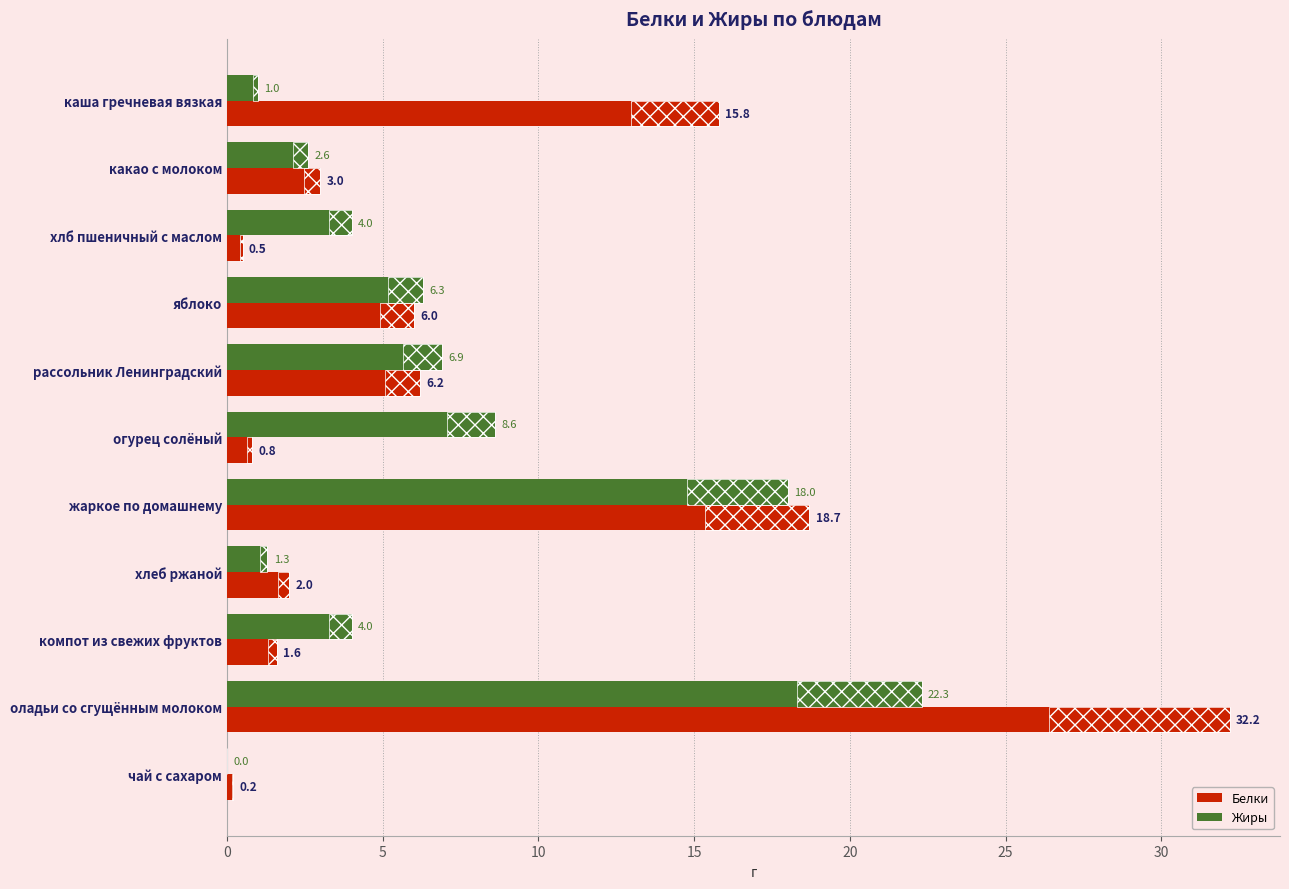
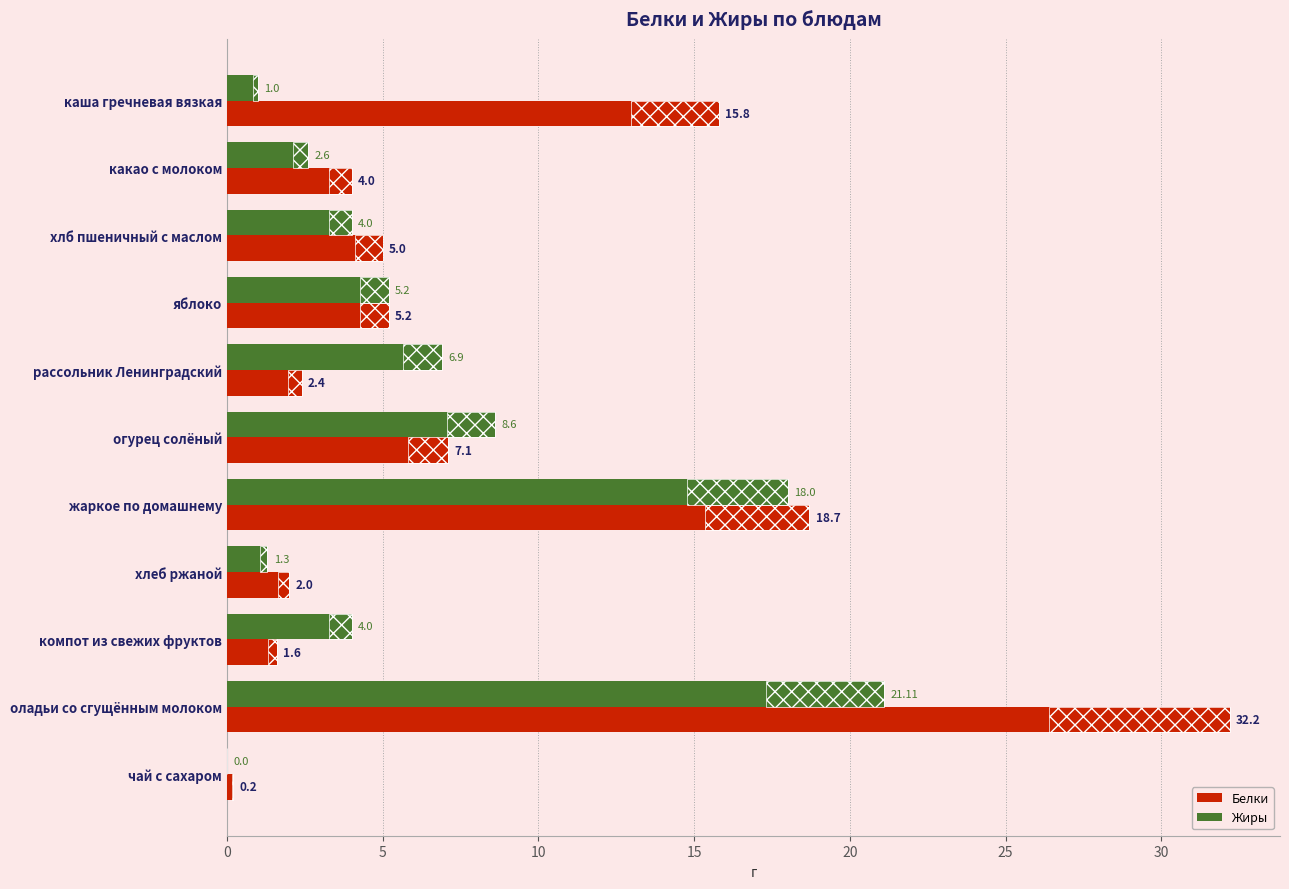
Белки, какао с молоком: 3.0 -> 4.0
Белки, хлб пшеничный с маслом: 0.5 -> 5.0
Жиры, яблоко: 6.3 -> 5.2
Белки, яблоко: 6.0 -> 5.2
Белки, рассольник Ленинградский: 6.2 -> 2.4
Белки, огурец солёный: 0.8 -> 7.1
Жиры, оладьи со сгущённым молоком: 22.3 -> 21.11
